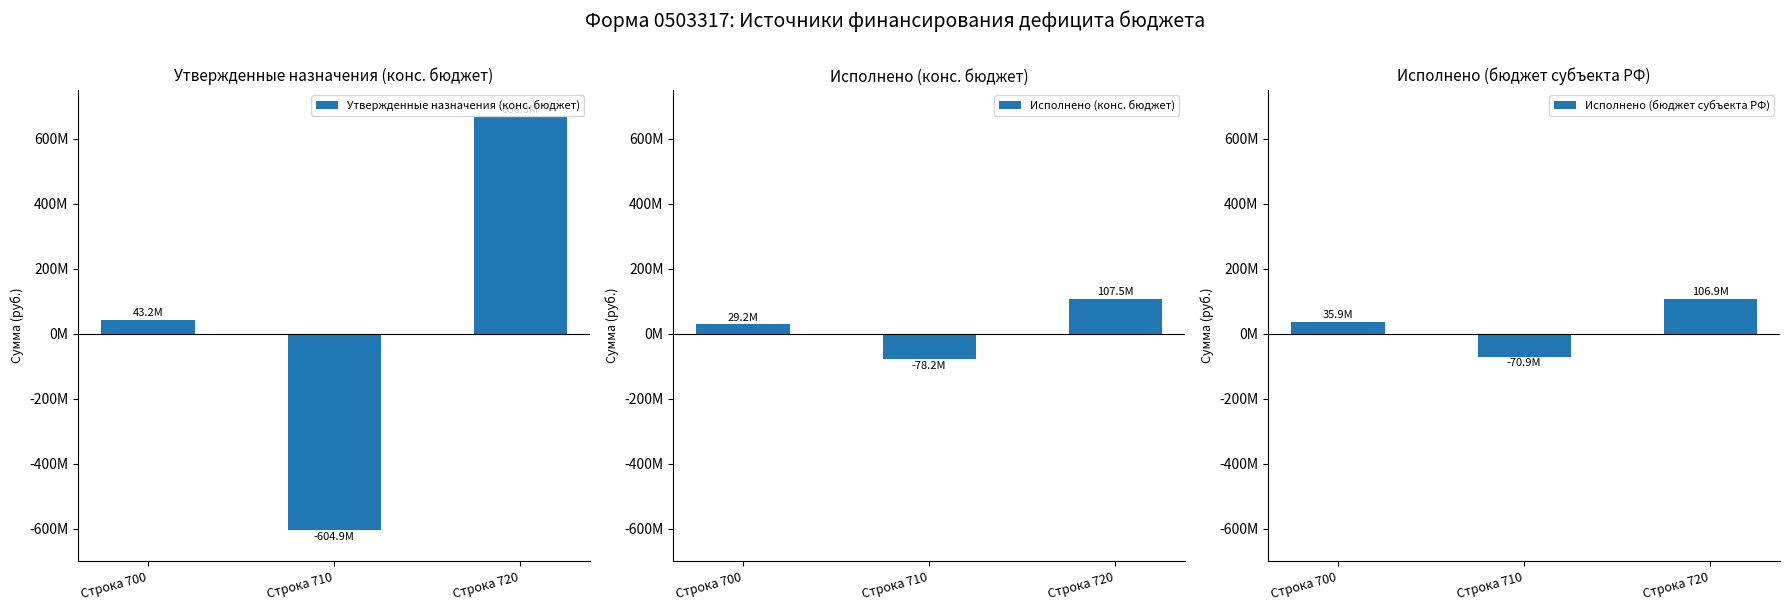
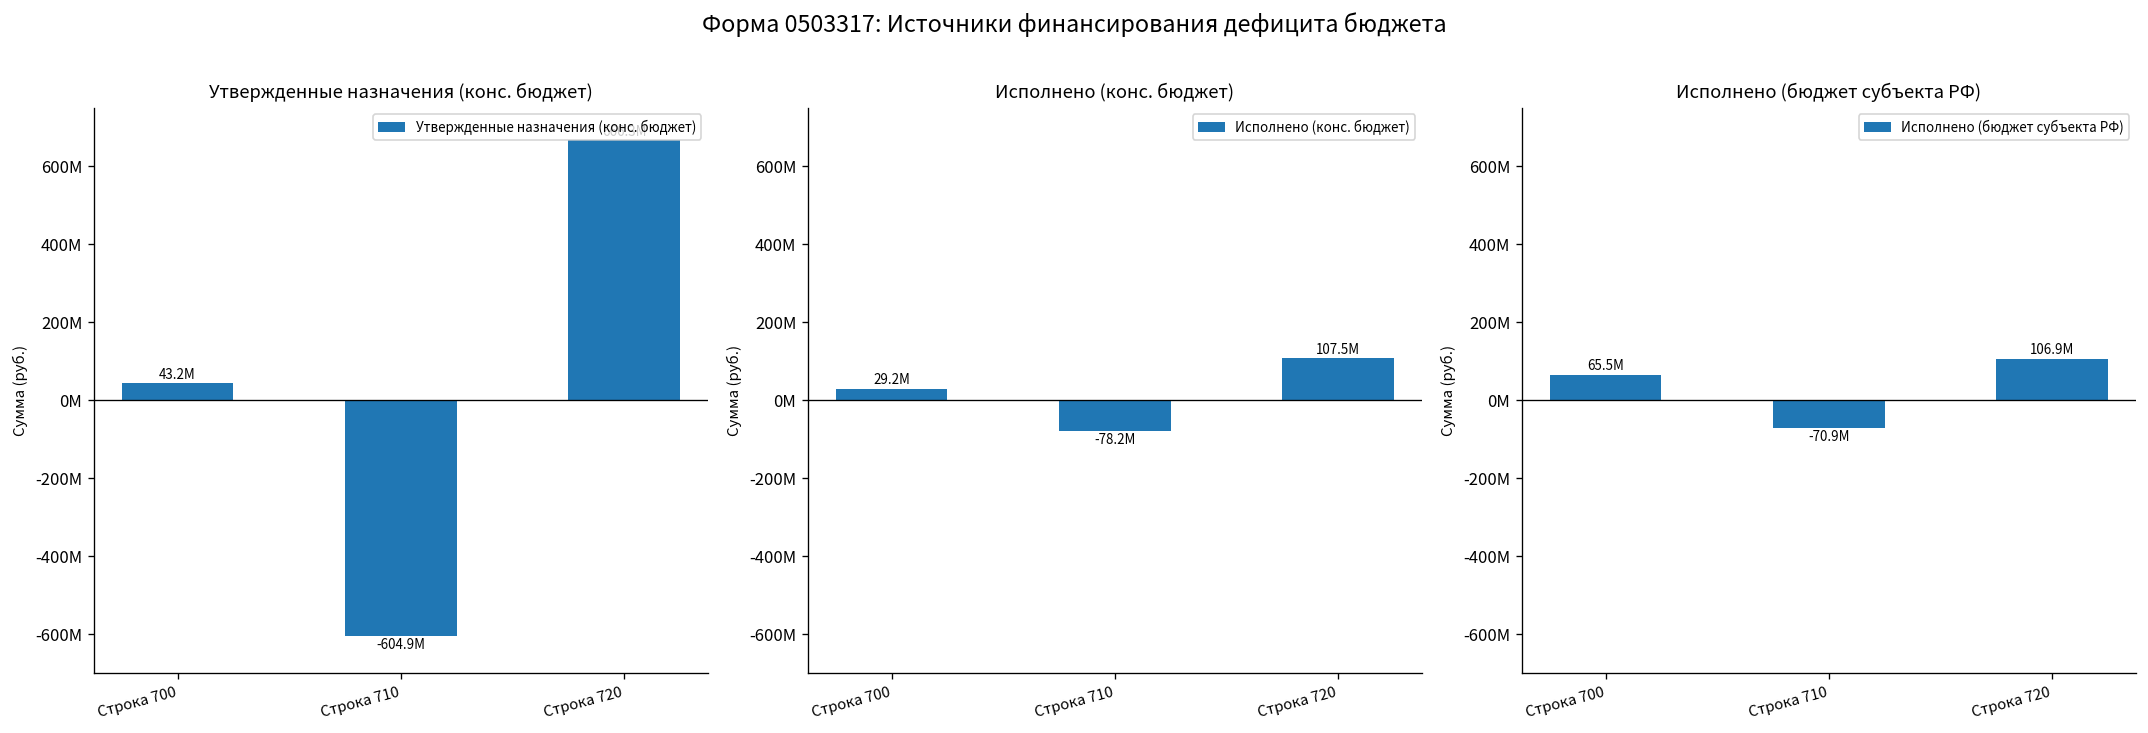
Исполнено (бюджет субъекта РФ), Строка 700: 35.9M -> 65.5M
